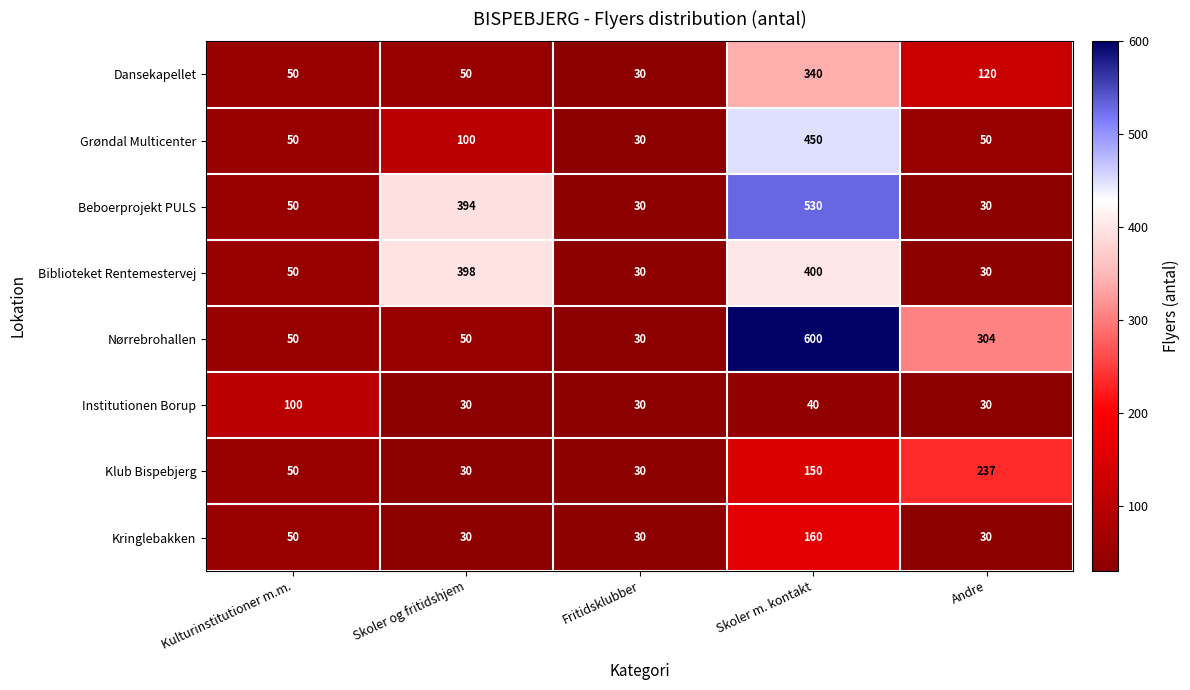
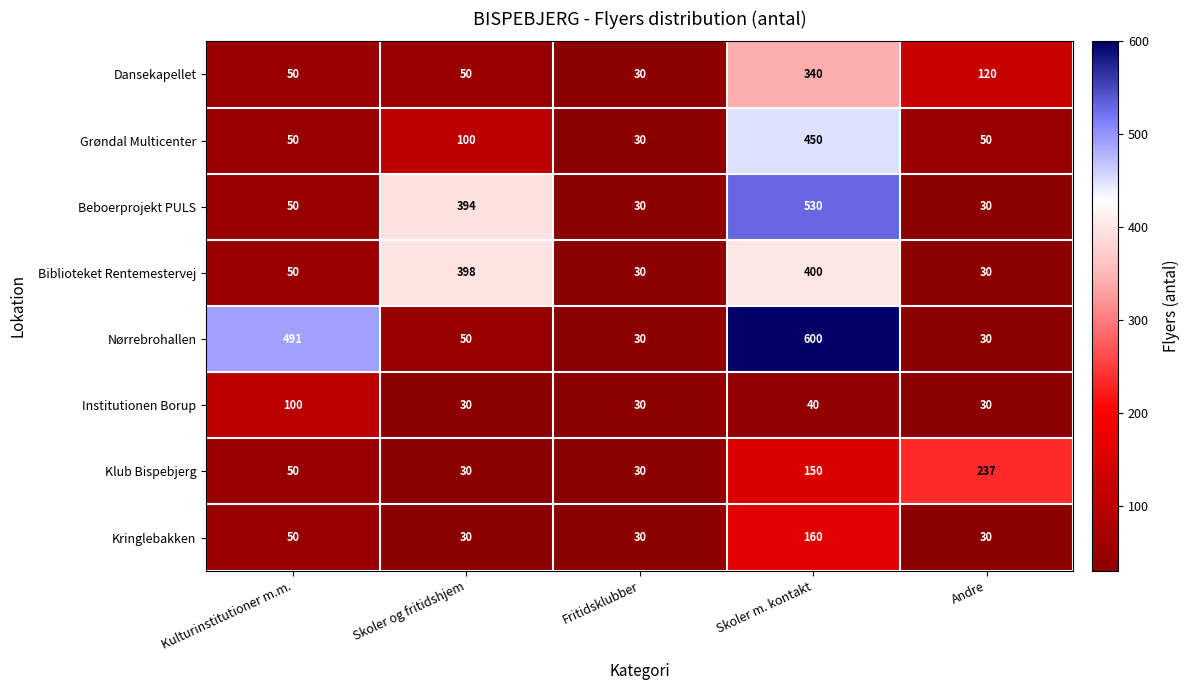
Nørrebrohallen, Kulturinstitutioner m.m.: 50 -> 491
Nørrebrohallen, Andre: 304 -> 30
